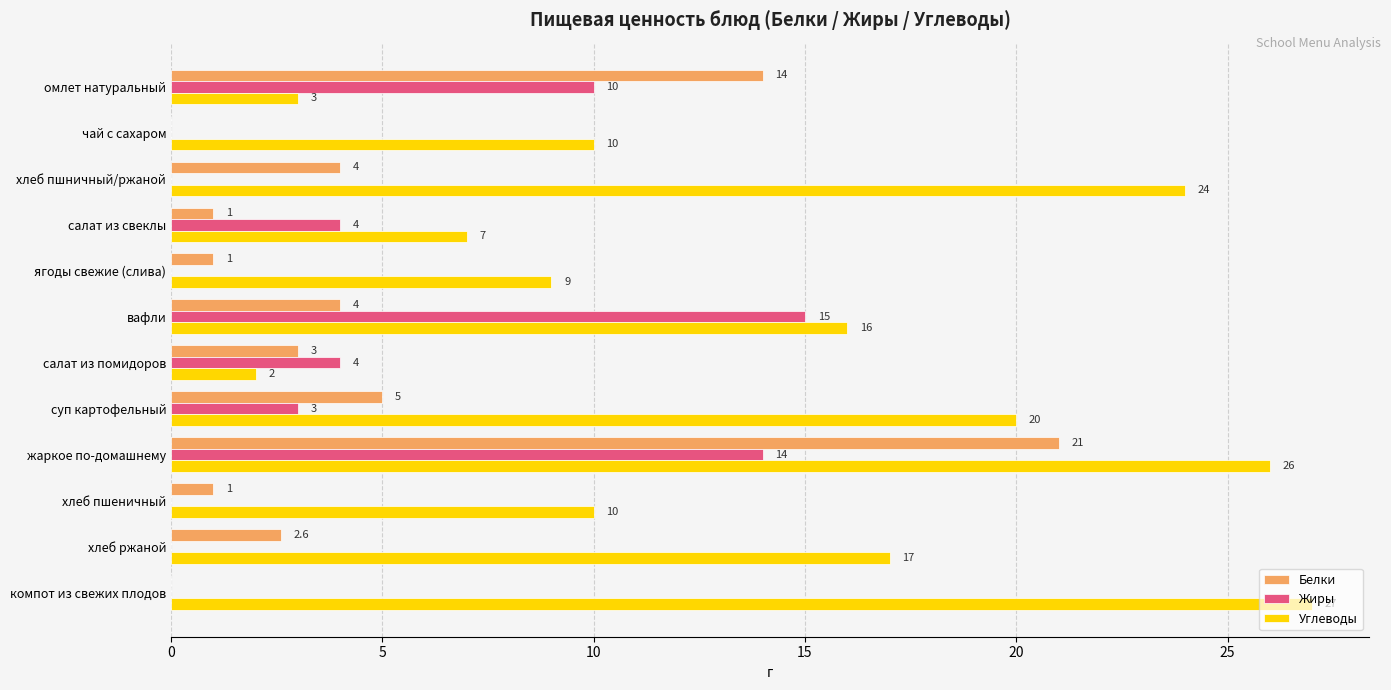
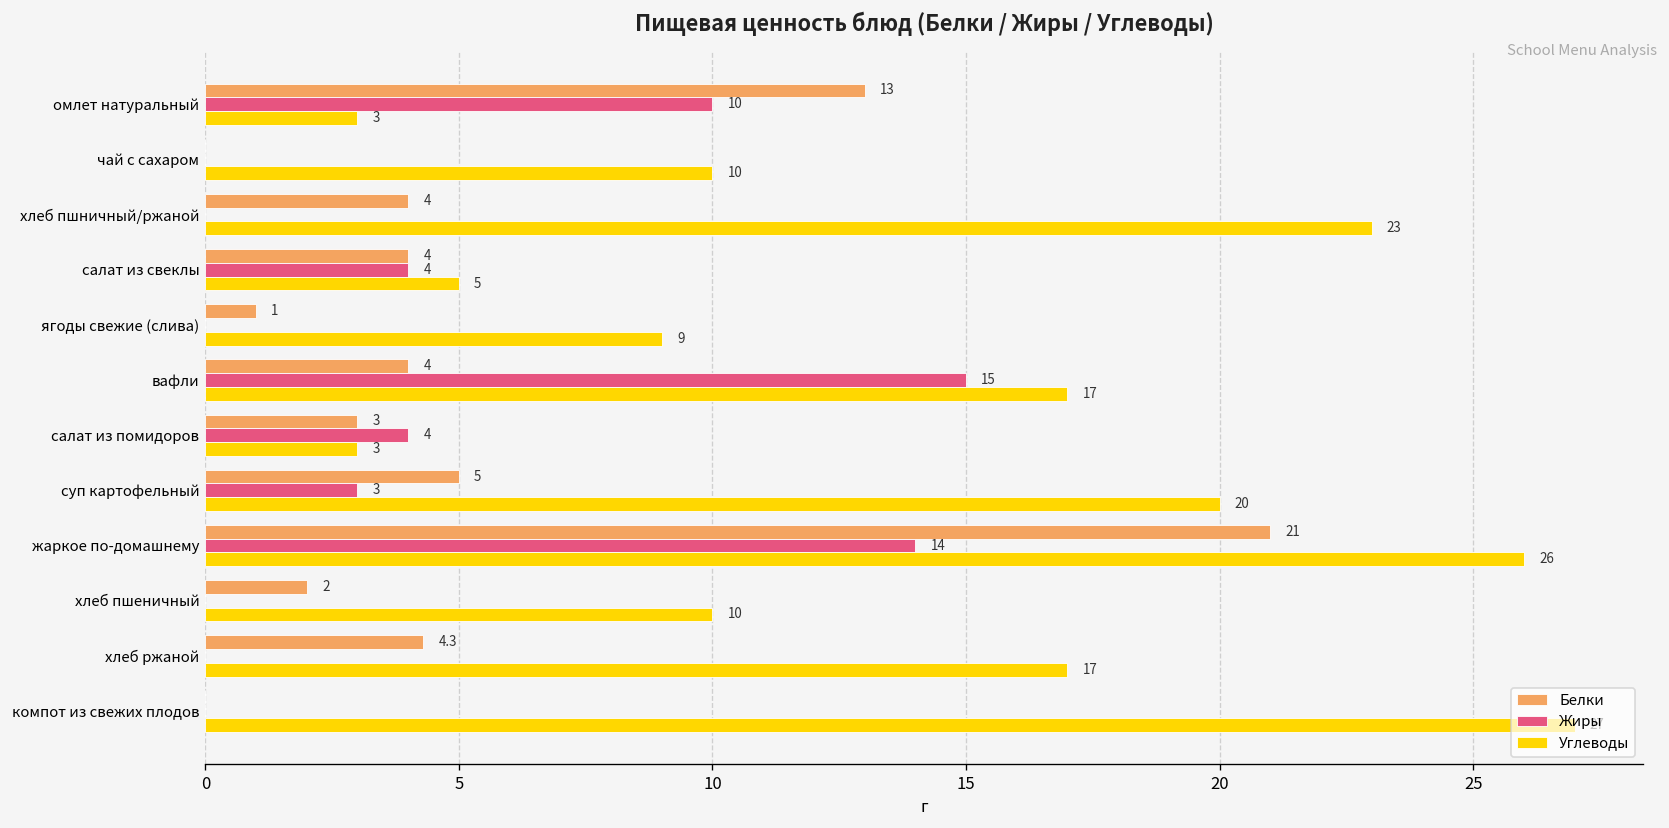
Белки, омлет натуральный: 14 -> 13
Углеводы, хлеб пшничный/ржаной: 24 -> 23
Белки, салат из свеклы: 1 -> 4
Углеводы, салат из свеклы: 7 -> 5
Углеводы, вафли: 16 -> 17
Углеводы, салат из помидоров: 2 -> 3
Белки, хлеб пшеничный: 1 -> 2
Белки, хлеб ржаной: 2.6 -> 4.3
